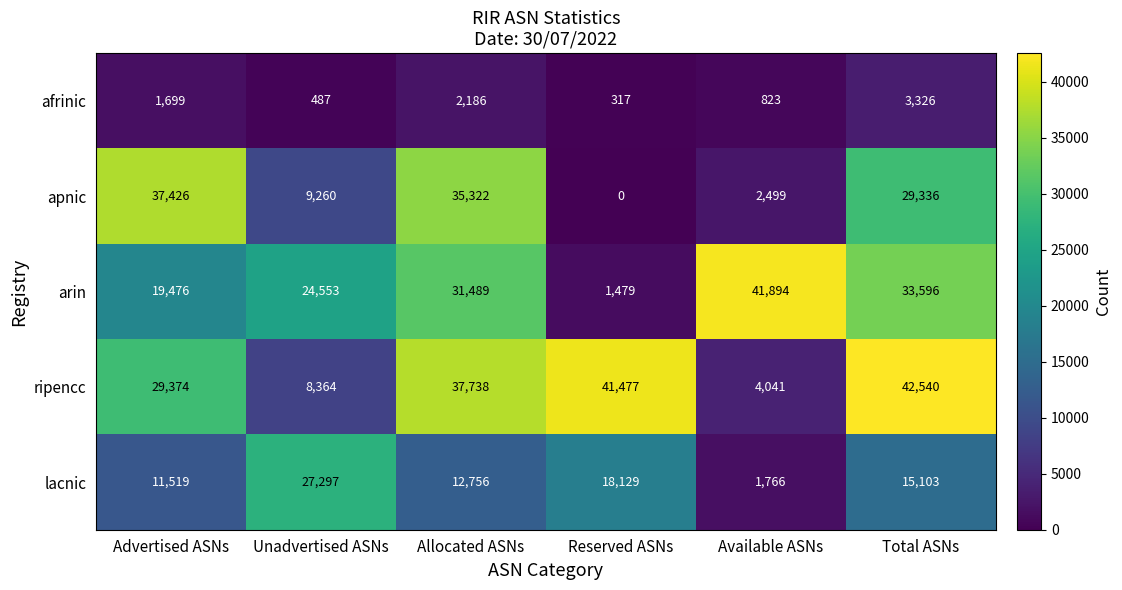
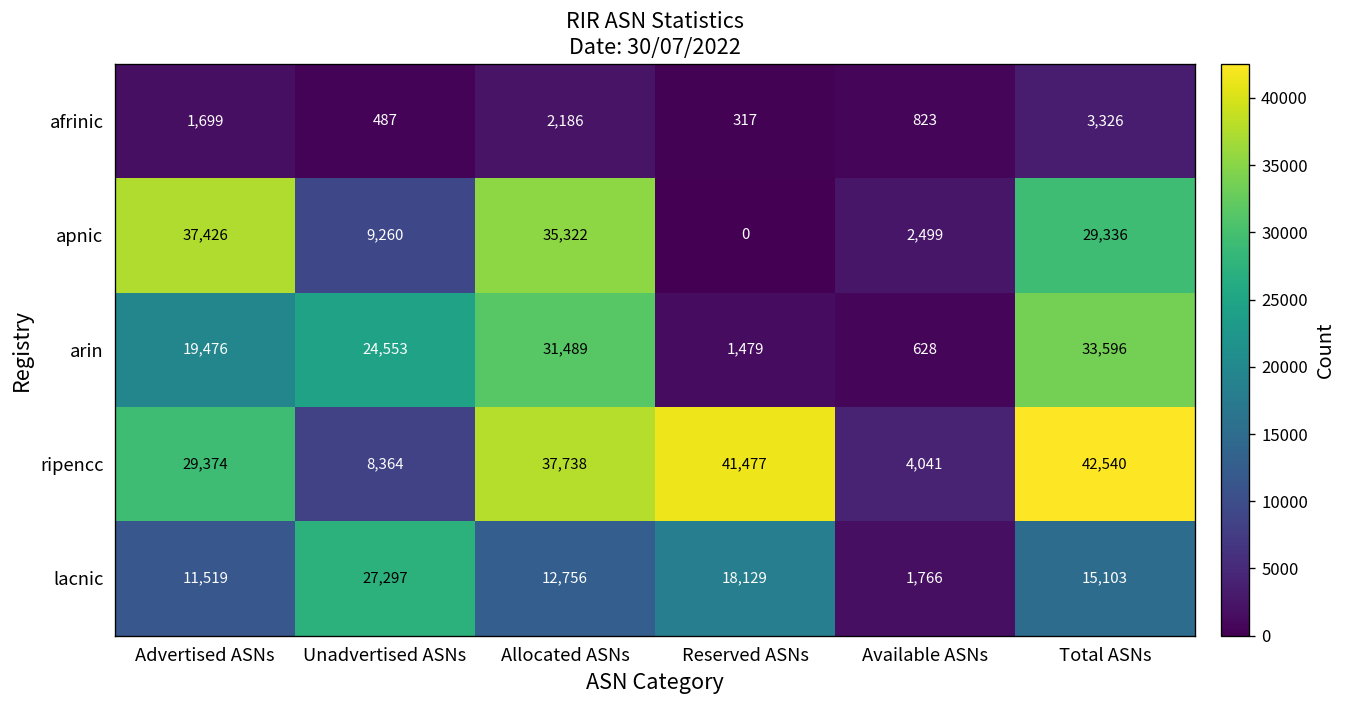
arin, Available ASNs: 41,894 -> 628
